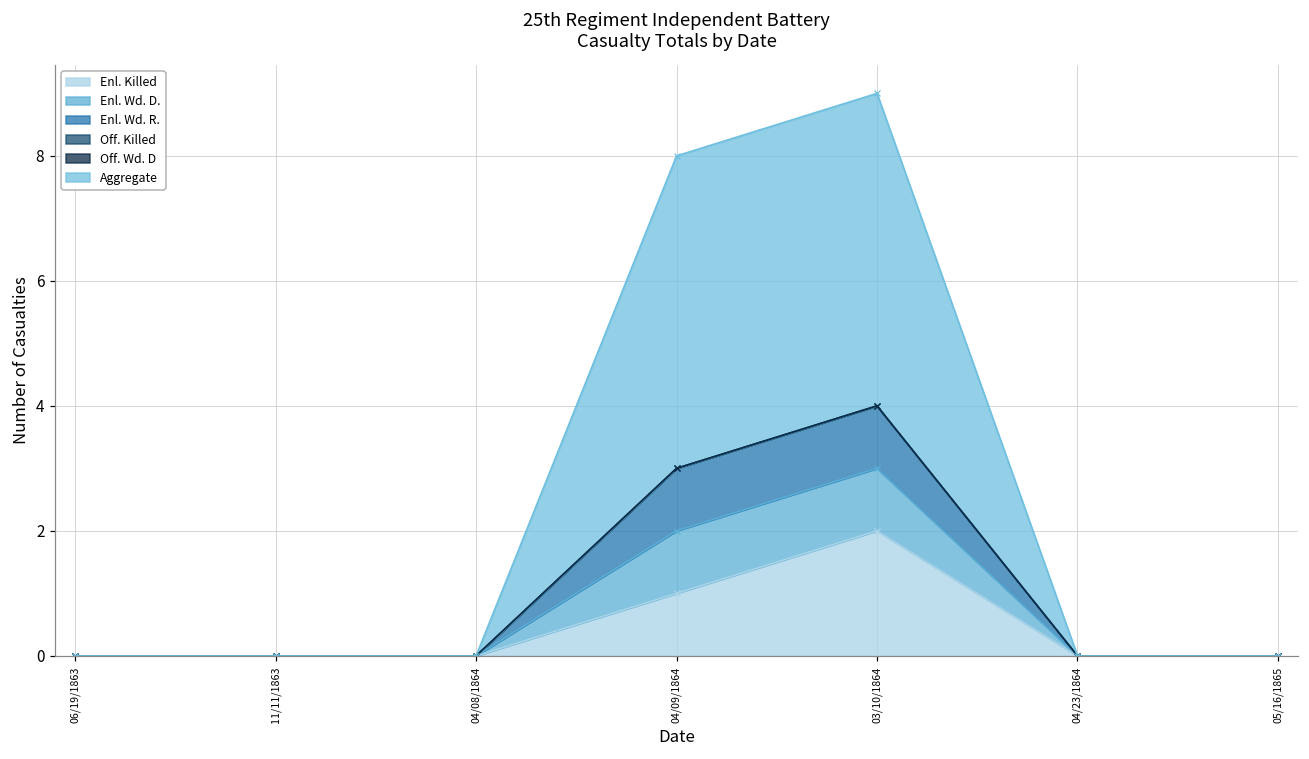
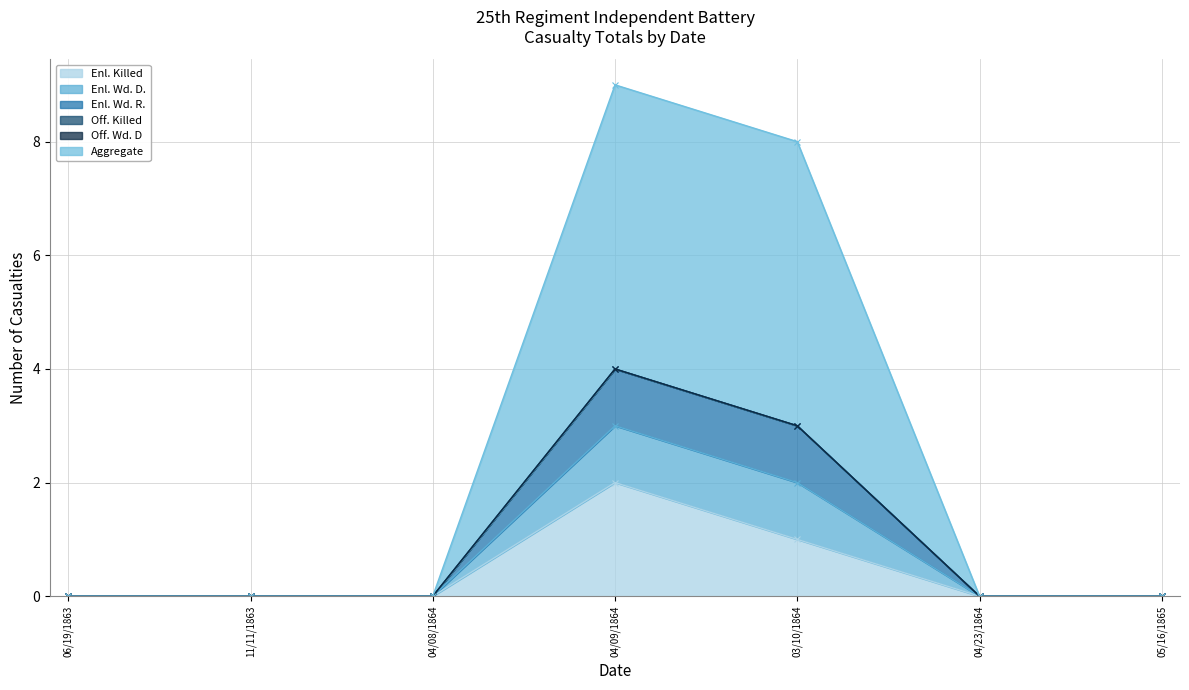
Enl. Killed, 04/09/1864: 1 -> 2
Enl. Killed, 03/10/1864: 2 -> 1
